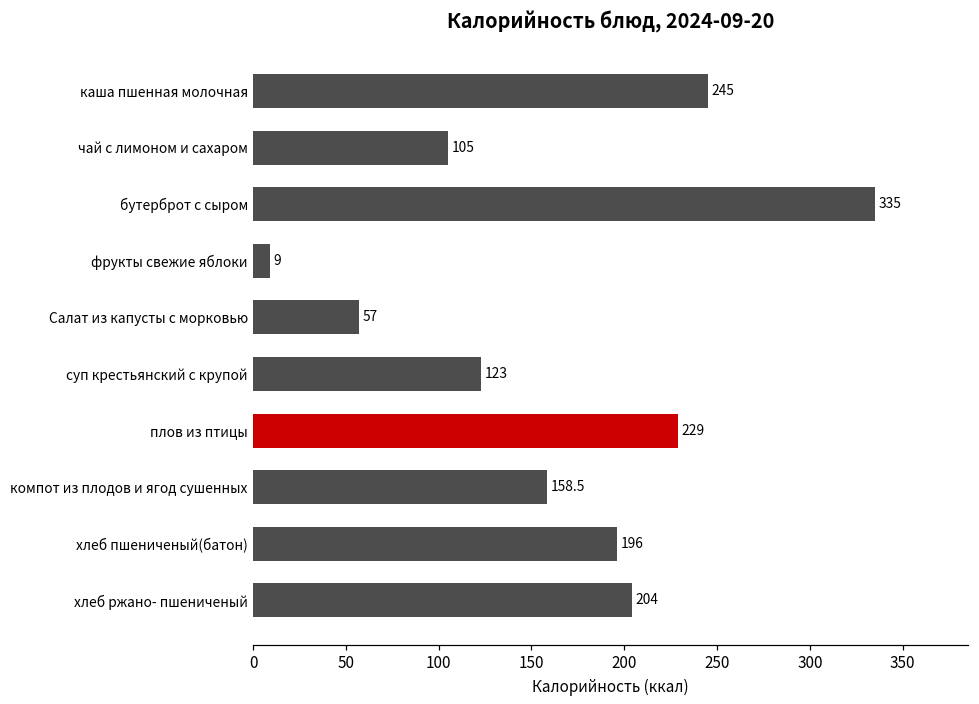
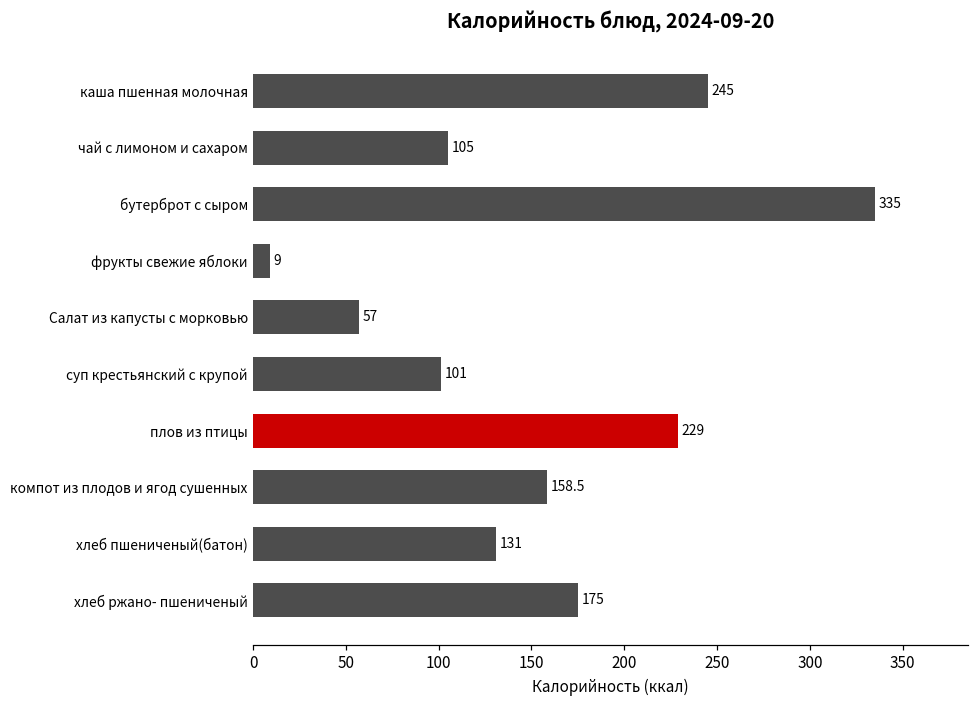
суп крестьянский с крупой: 123 -> 101
хлеб пшениченый(батон): 196 -> 131
хлеб ржано- пшениченый: 204 -> 175
